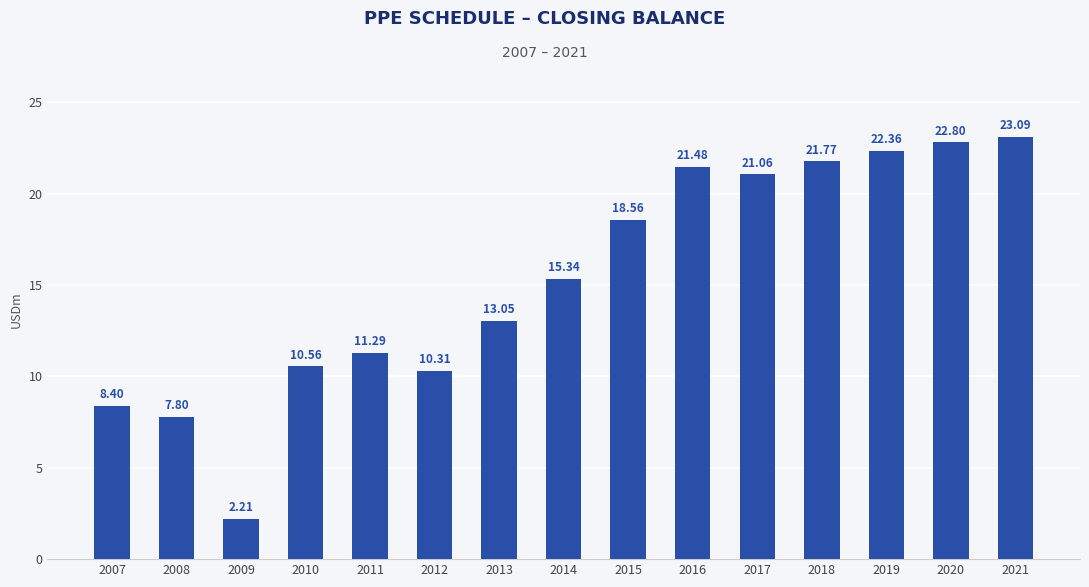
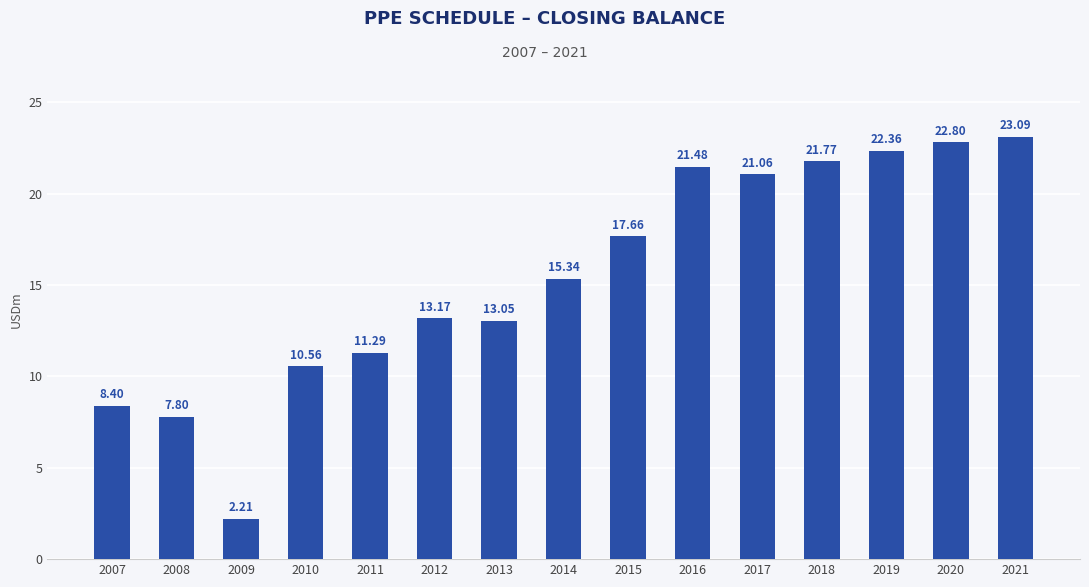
2012: 10.31 -> 13.17
2015: 18.56 -> 17.66
